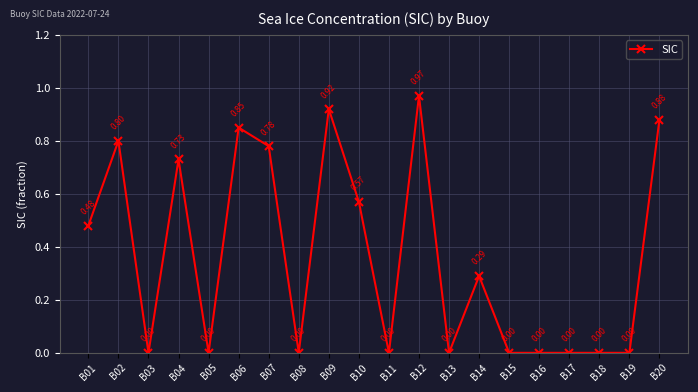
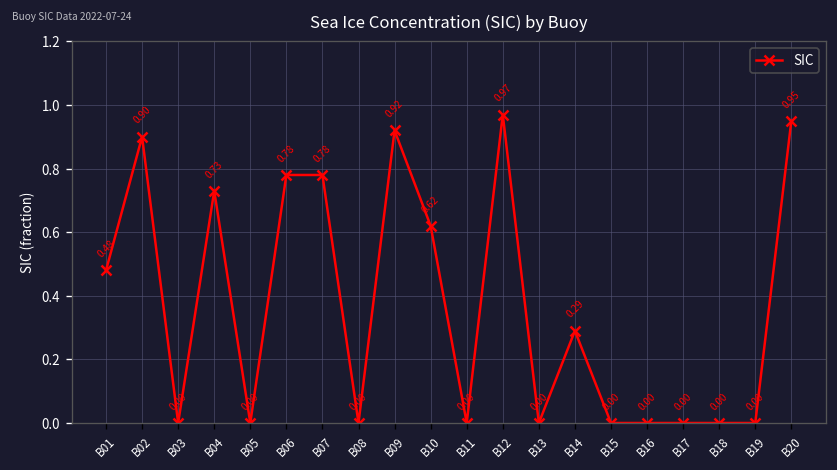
B02: 0.80 -> 0.90
B06: 0.85 -> 0.78
B10: 0.57 -> 0.62
B20: 0.88 -> 0.95
